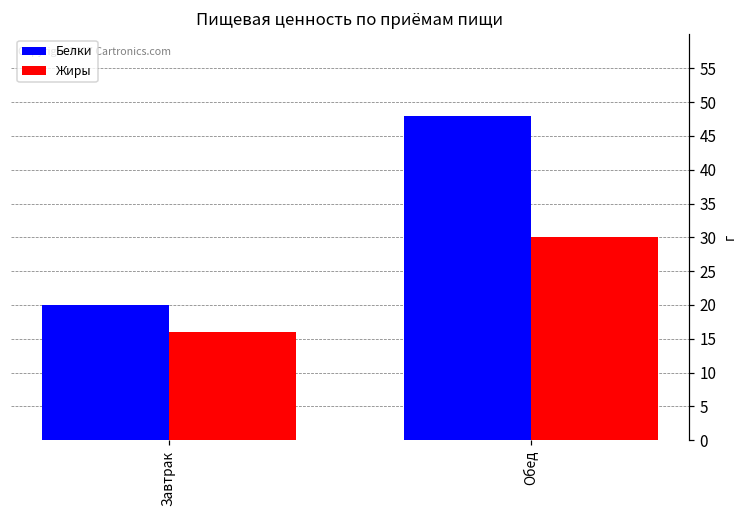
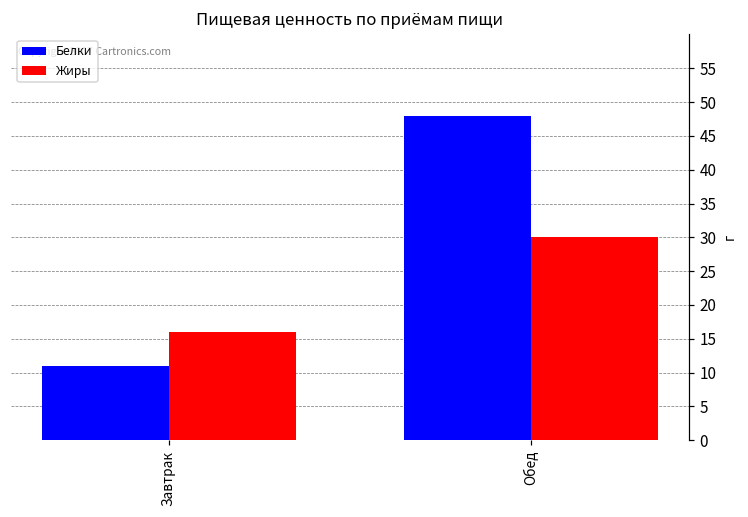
Белки, Завтрак: 20 -> 11
